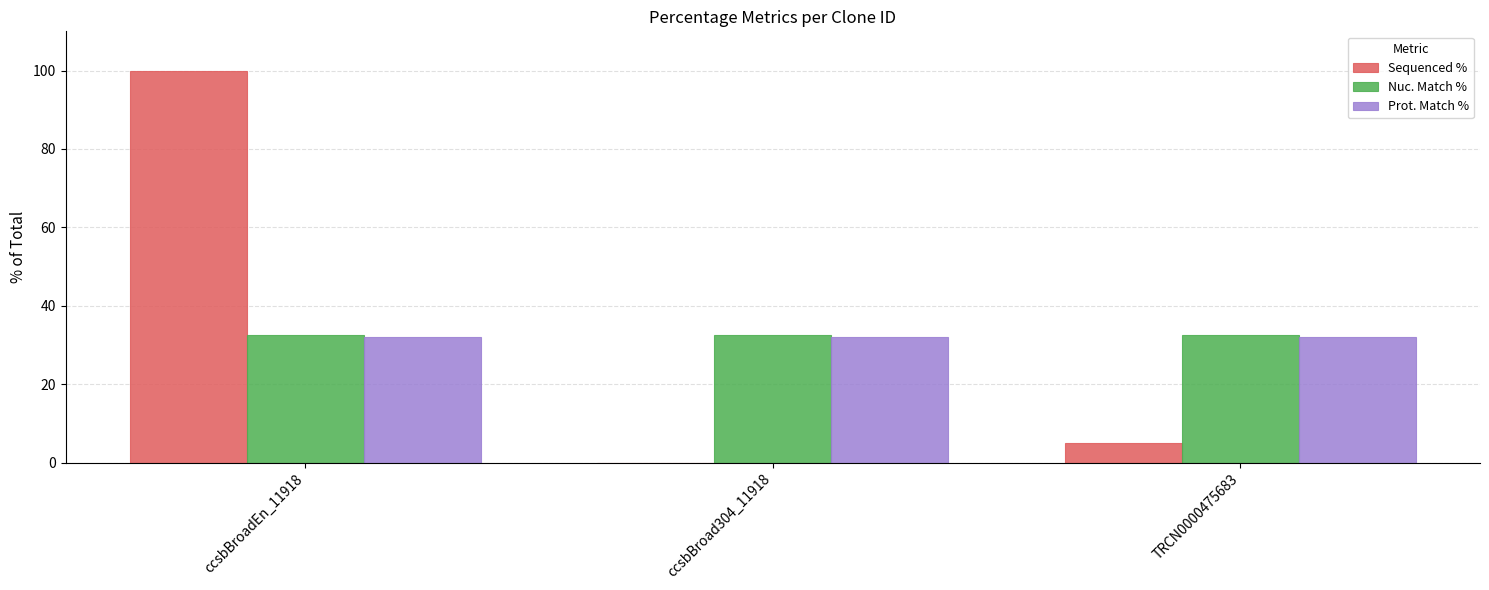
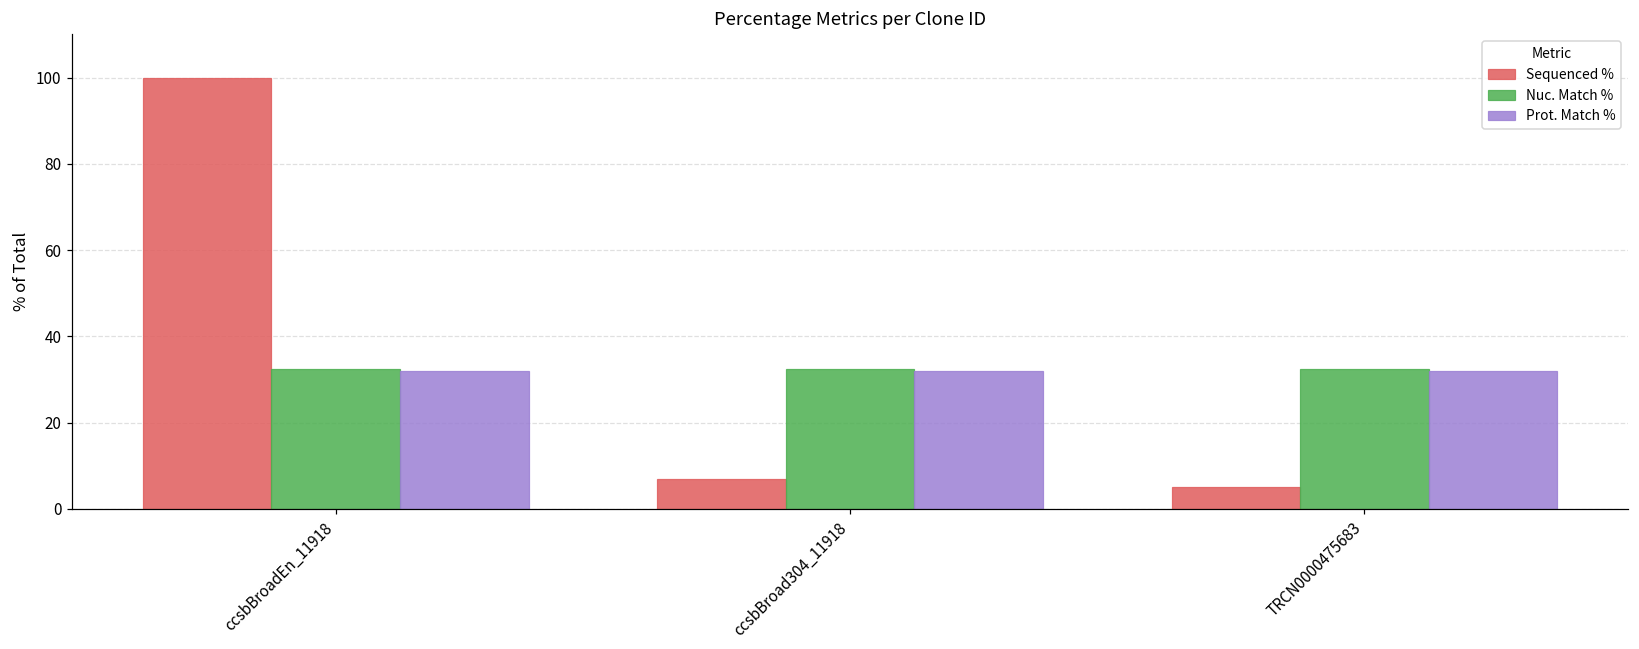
Sequenced %, ccsbBroad304_11918: 0 -> 7
